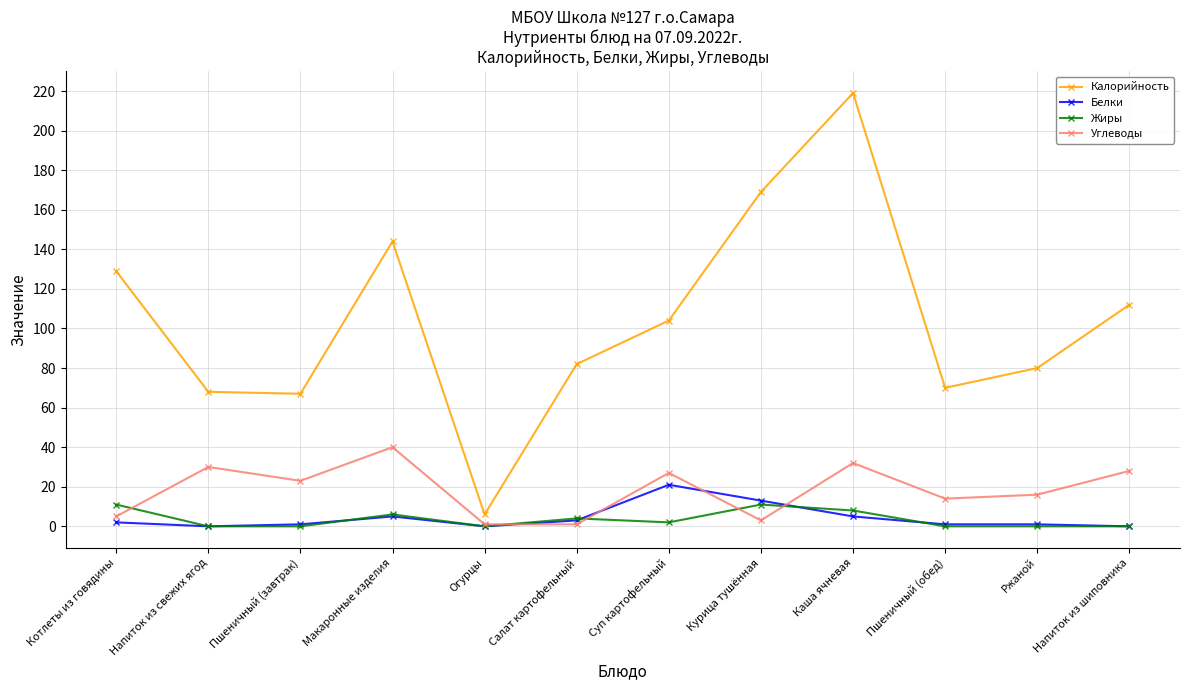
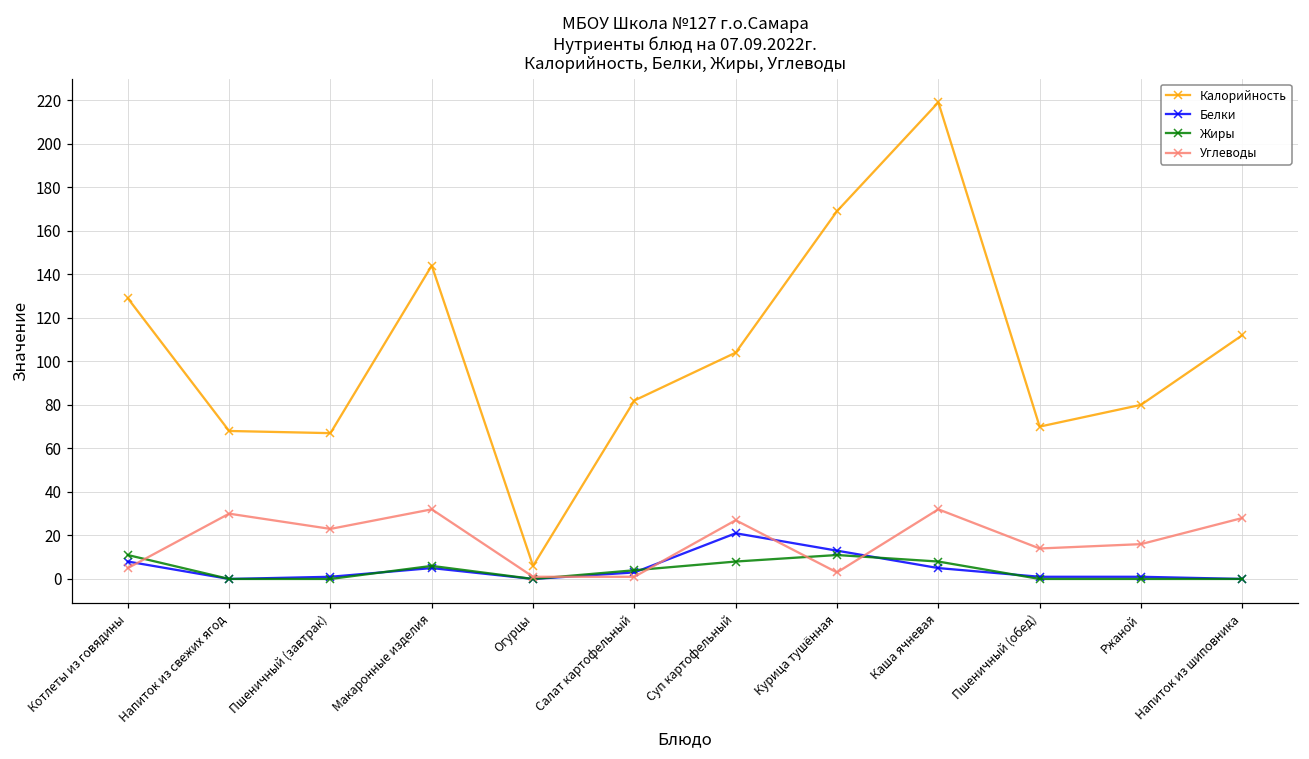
Белки, Котлеты из говядины: 2 -> 8
Углеводы, Макаронные изделия: 40 -> 32
Жиры, Суп картофельный: 2 -> 8
